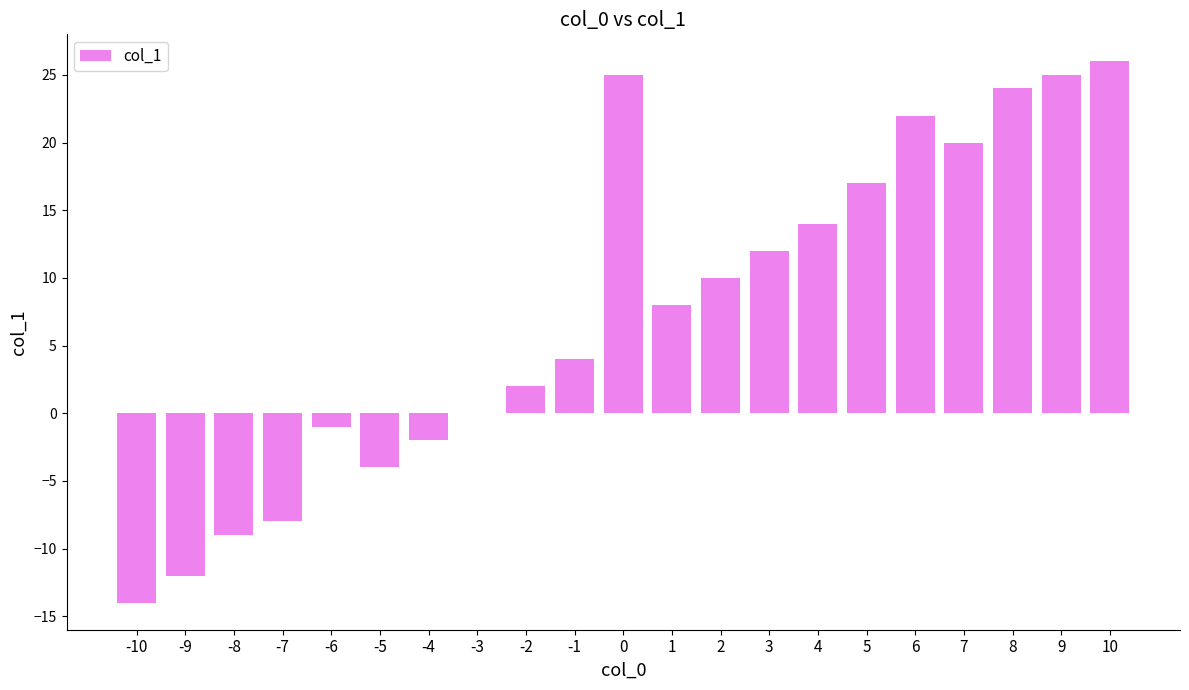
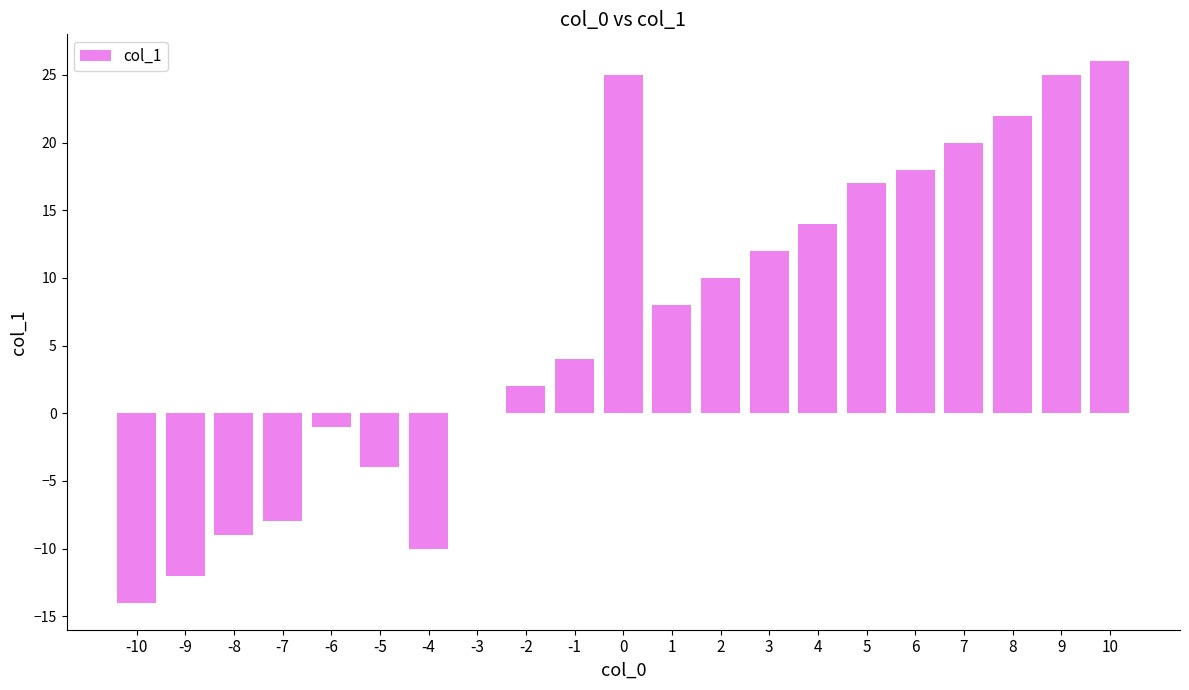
-4: -2 -> -10
6: 22 -> 18
8: 24 -> 22
